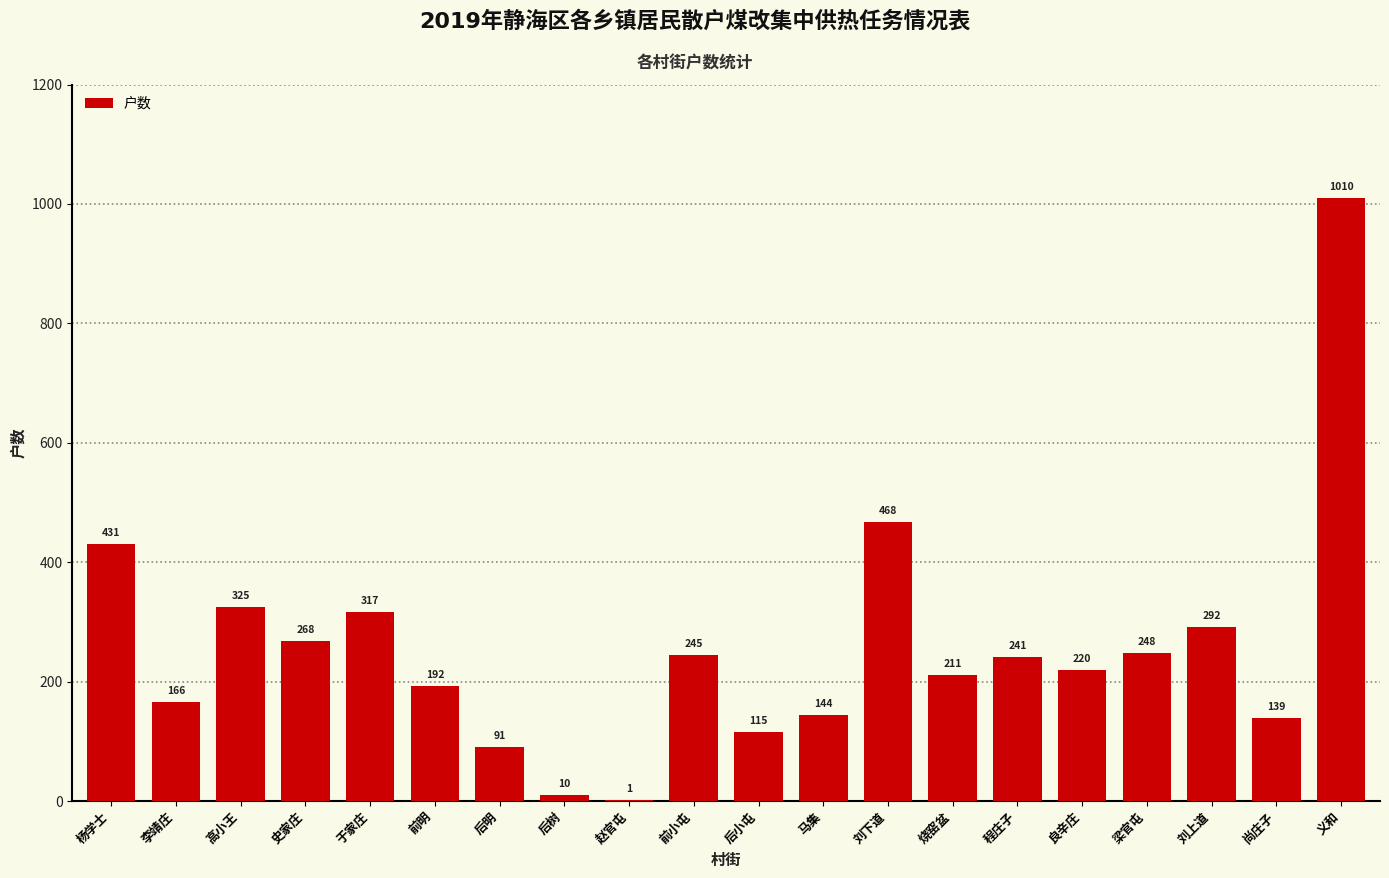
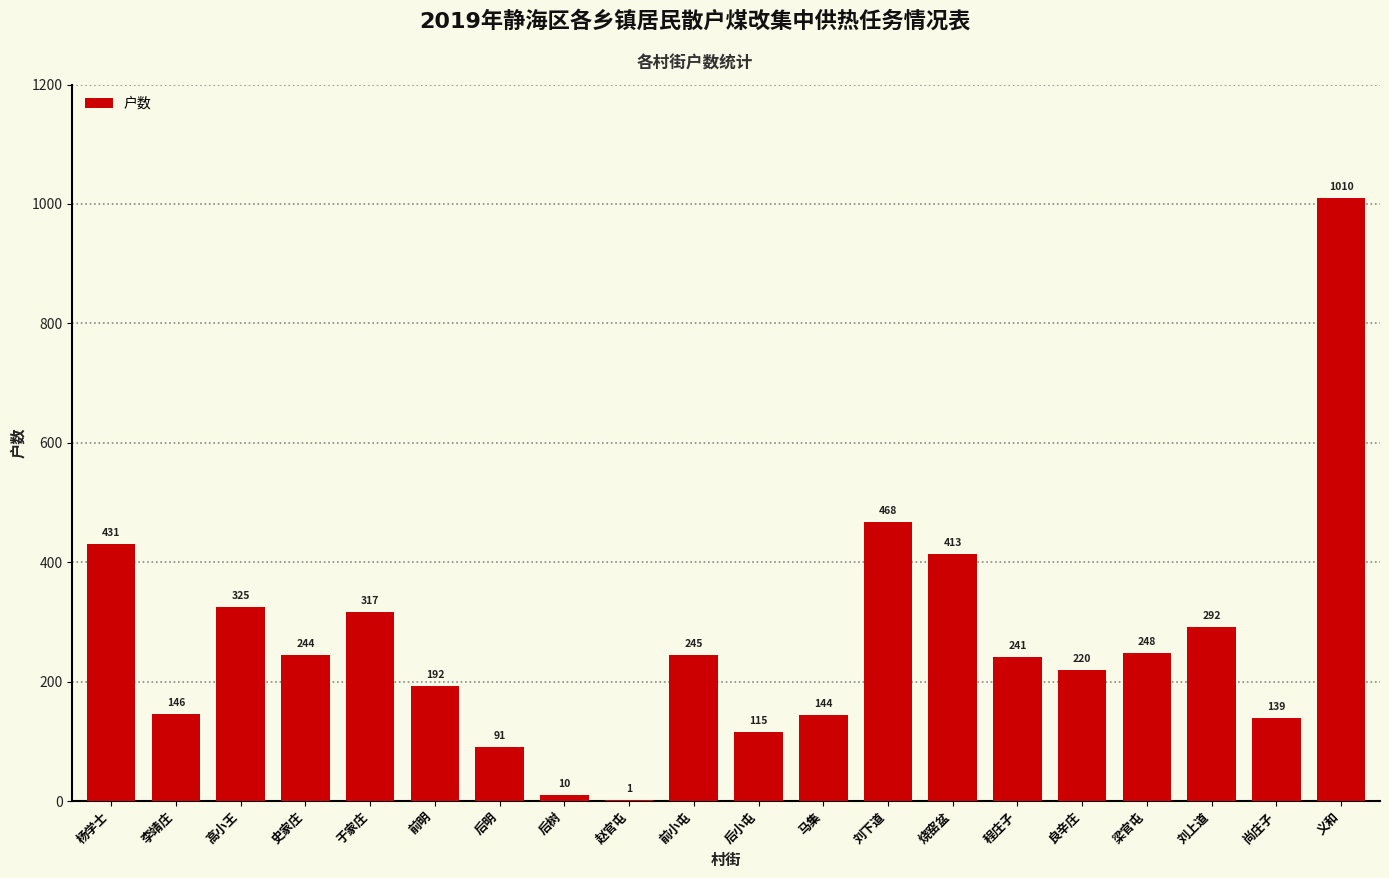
李靖庄: 166 -> 146
史家庄: 268 -> 244
烧窑盆: 211 -> 413
